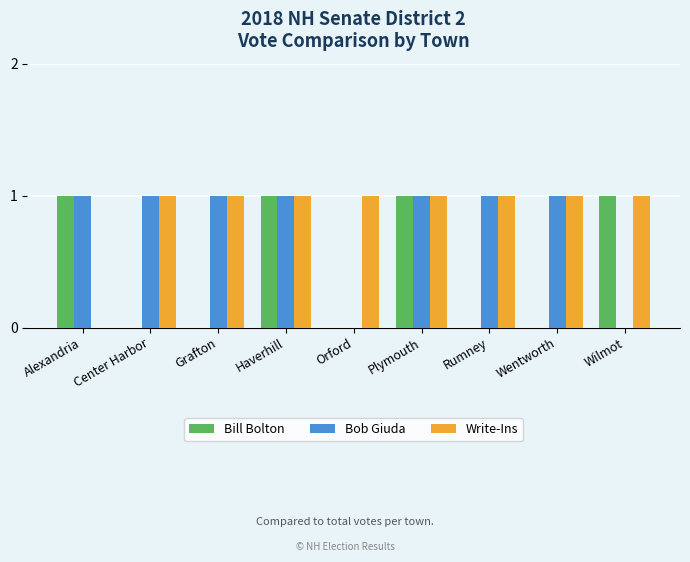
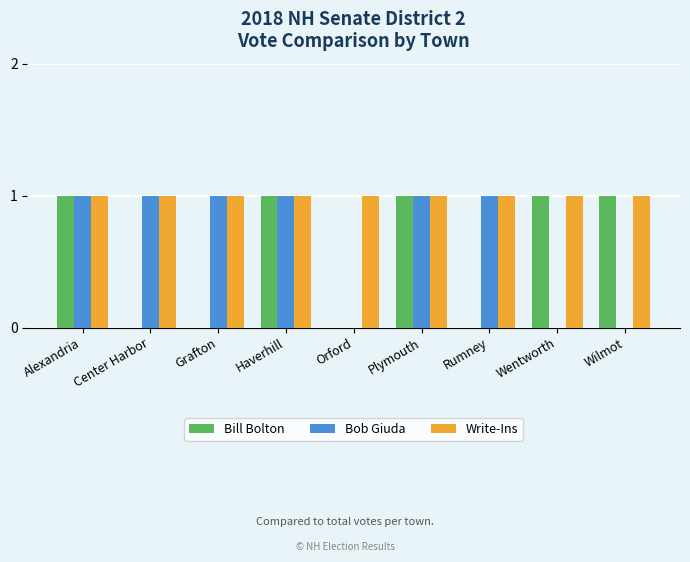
Write-Ins, Alexandria: 0 -> 1
Bill Bolton, Wentworth: 0 -> 1
Bob Giuda, Wentworth: 1 -> 0
